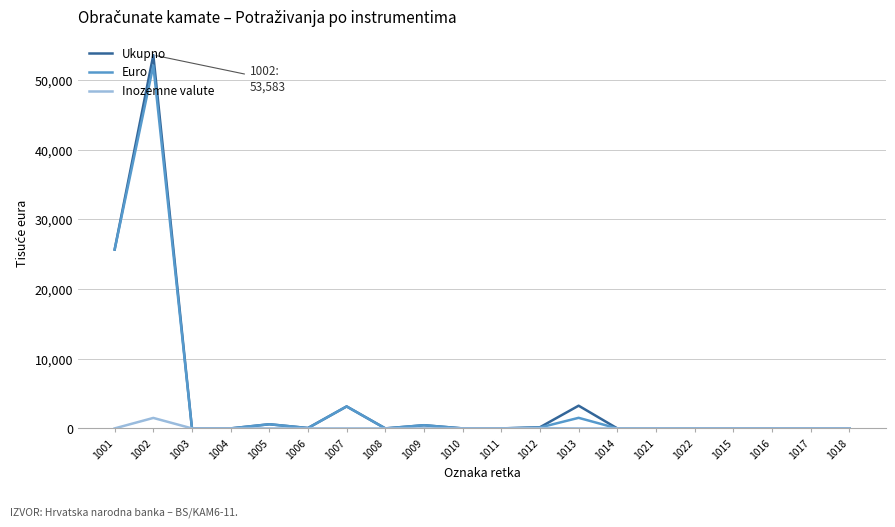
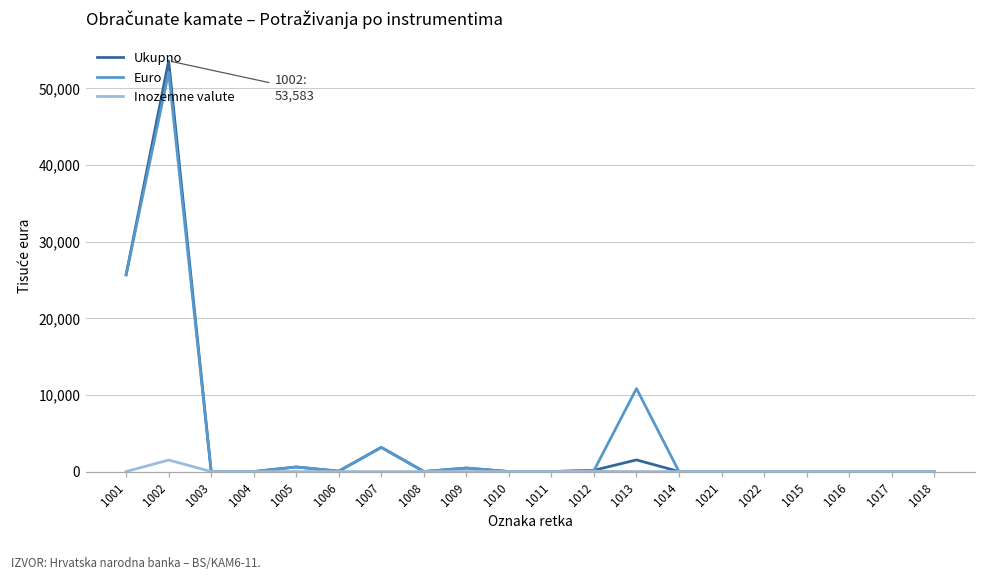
Ukupno, 1013: 3,000 -> 2,000
Euro, 1013: 2,000 -> 11,000
